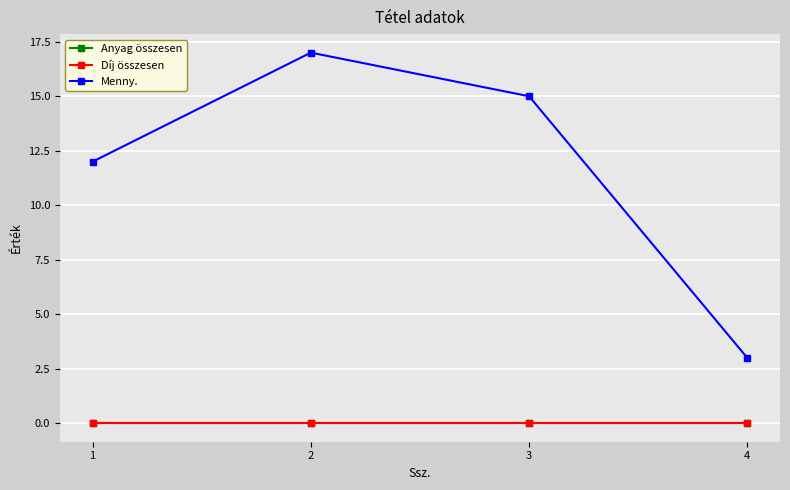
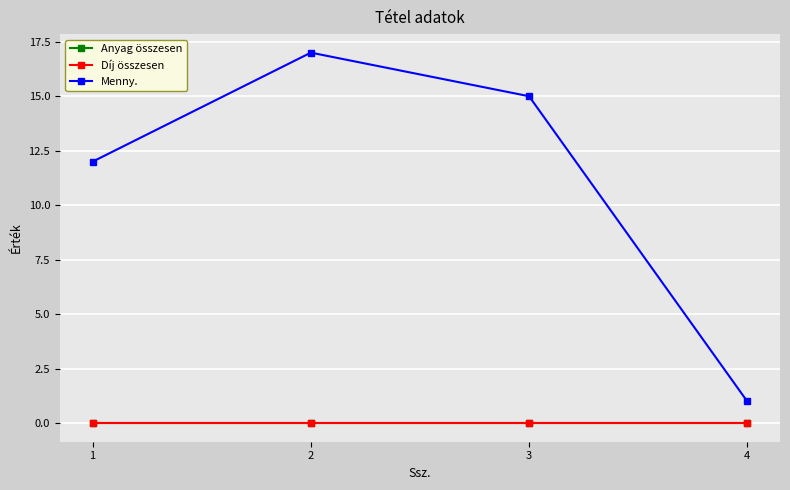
Menny., 4: 3 -> 1
